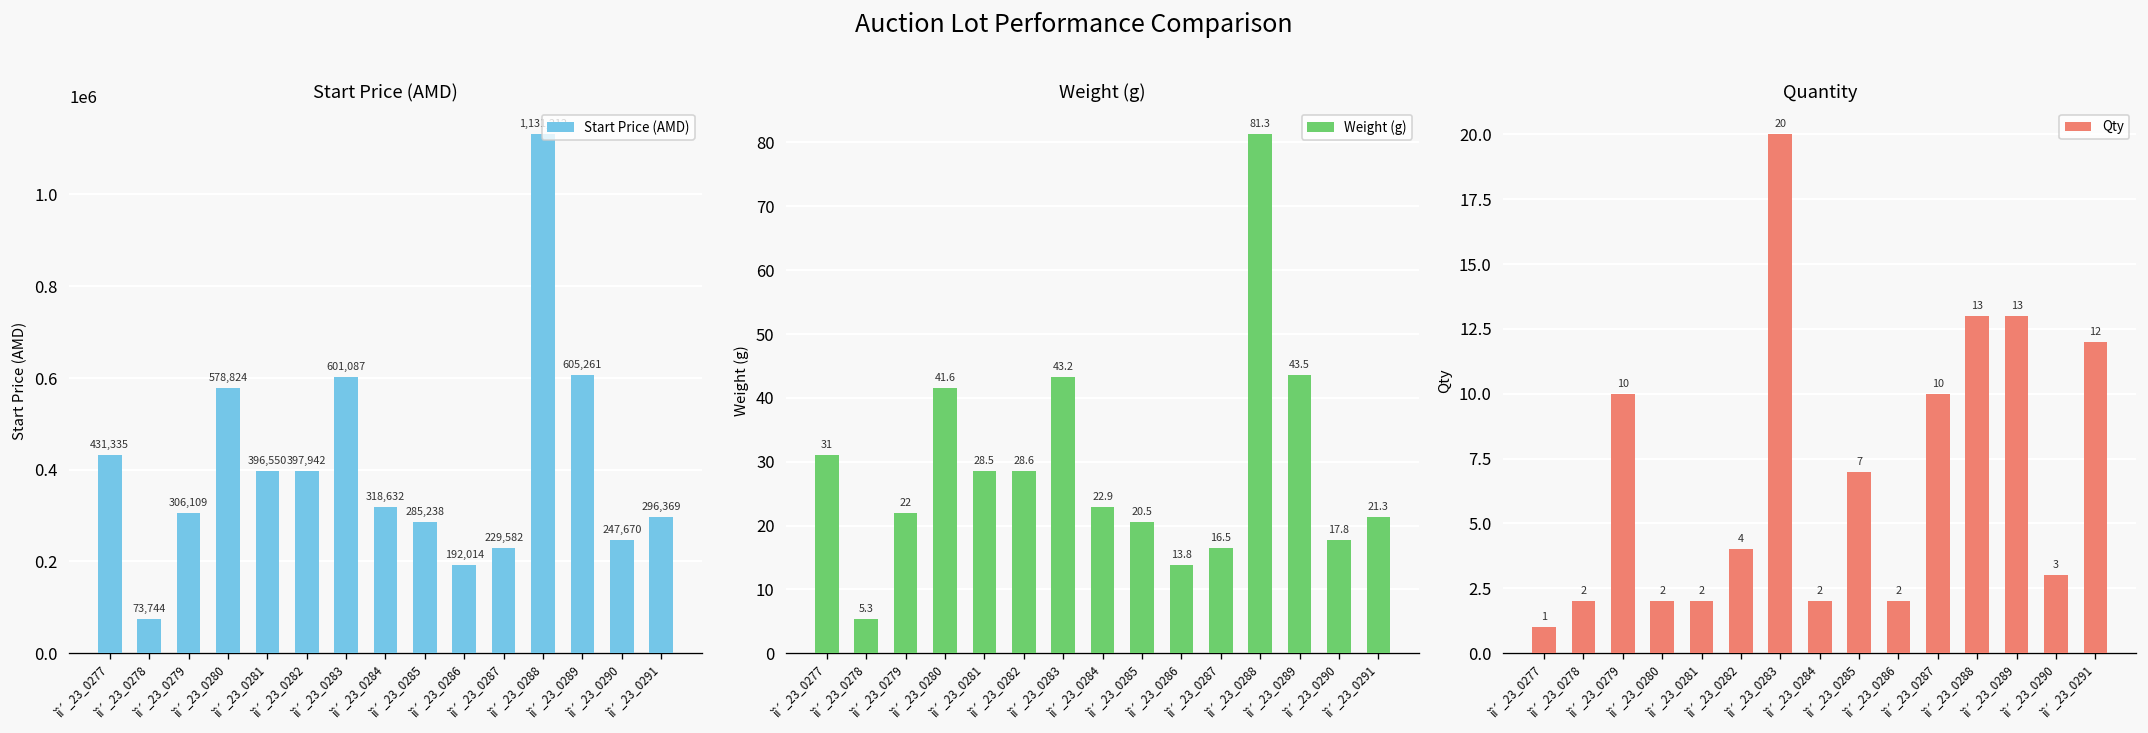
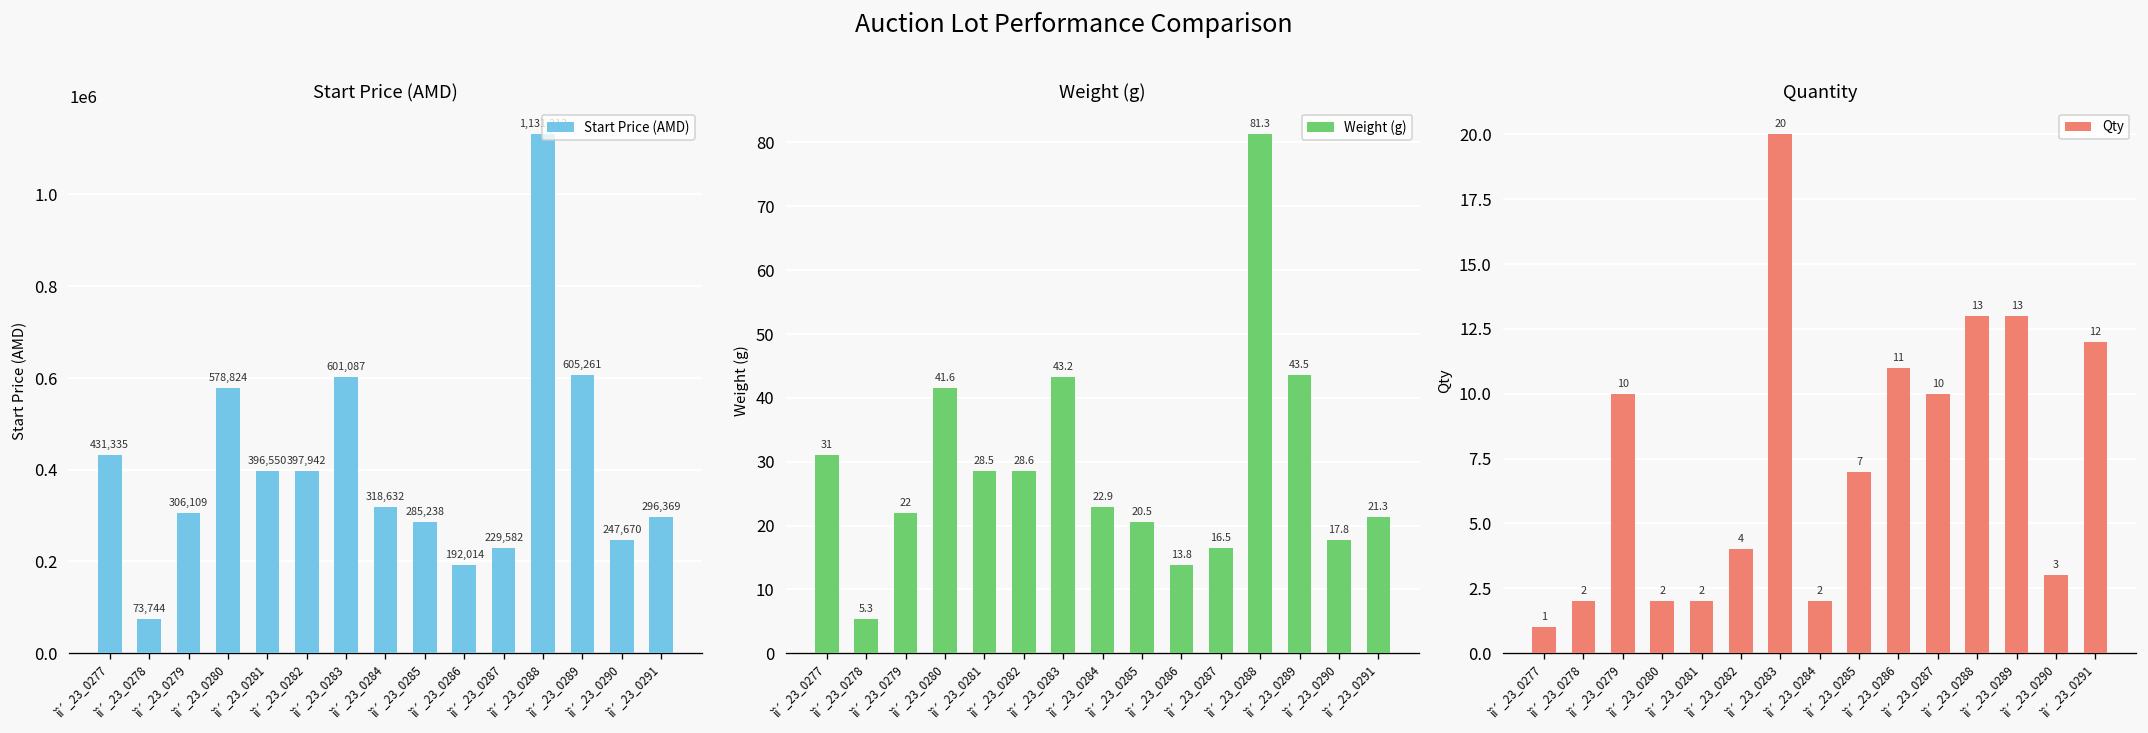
Quantity, ìî´_23_0286: 2 -> 11
